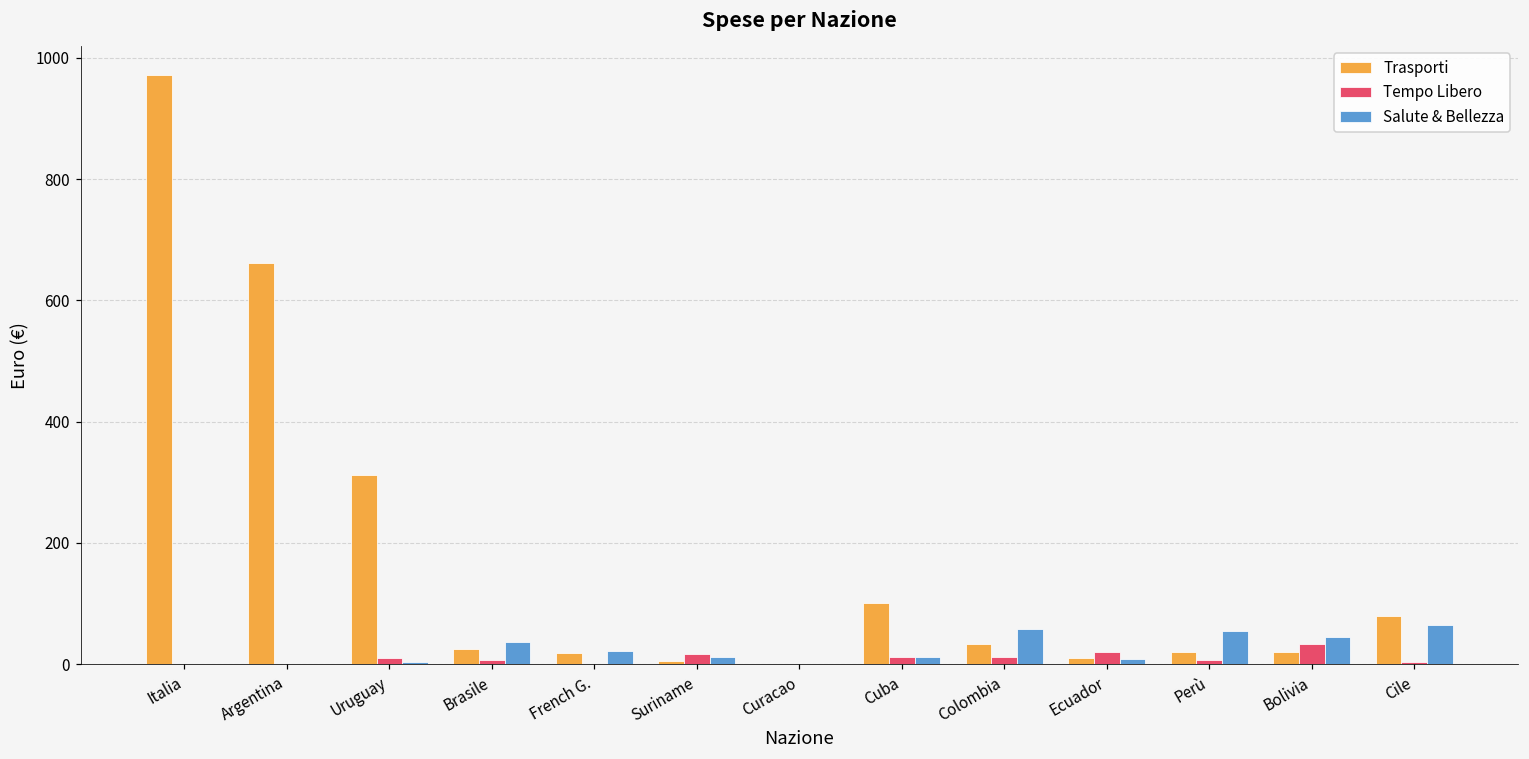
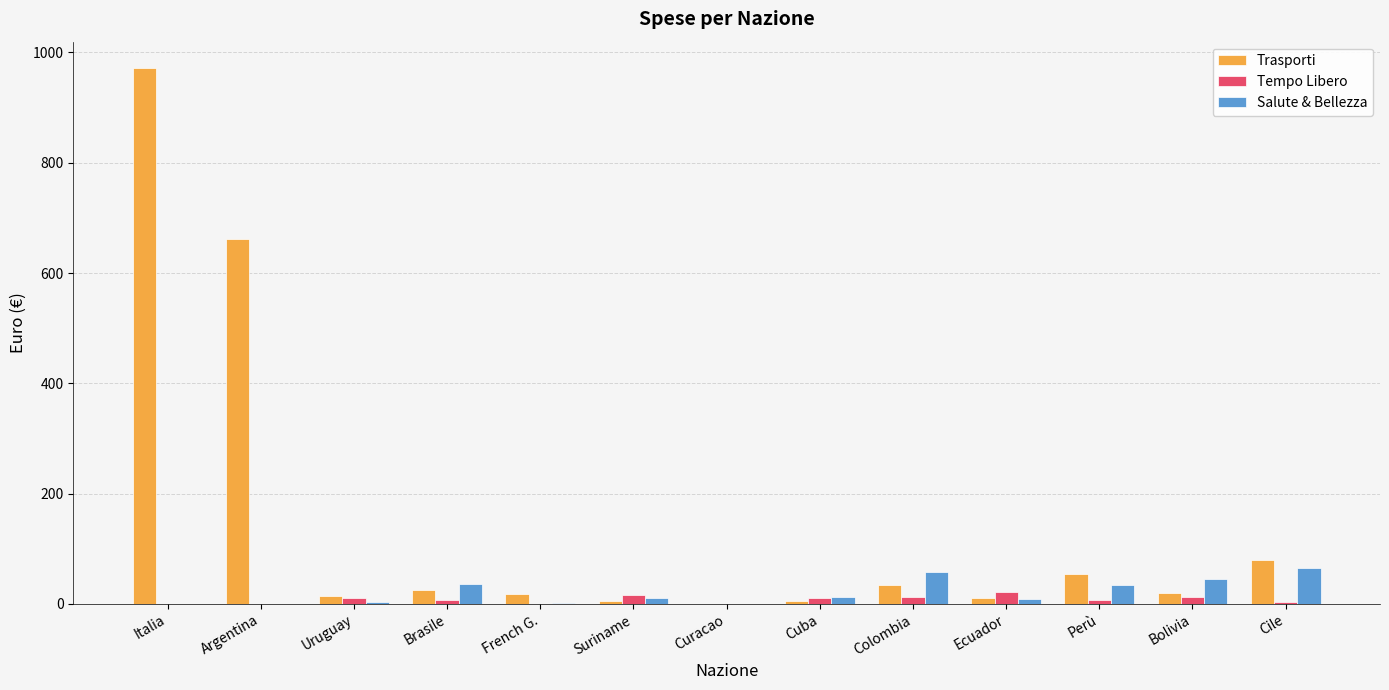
Trasporti, Uruguay: 310 -> 10
Salute & Bellezza, French G.: 20 -> 0
Trasporti, Cuba: 100 -> 10
Trasporti, Perù: 20 -> 60
Salute & Bellezza, Perù: 60 -> 30
Tempo Libero, Bolivia: 30 -> 10
